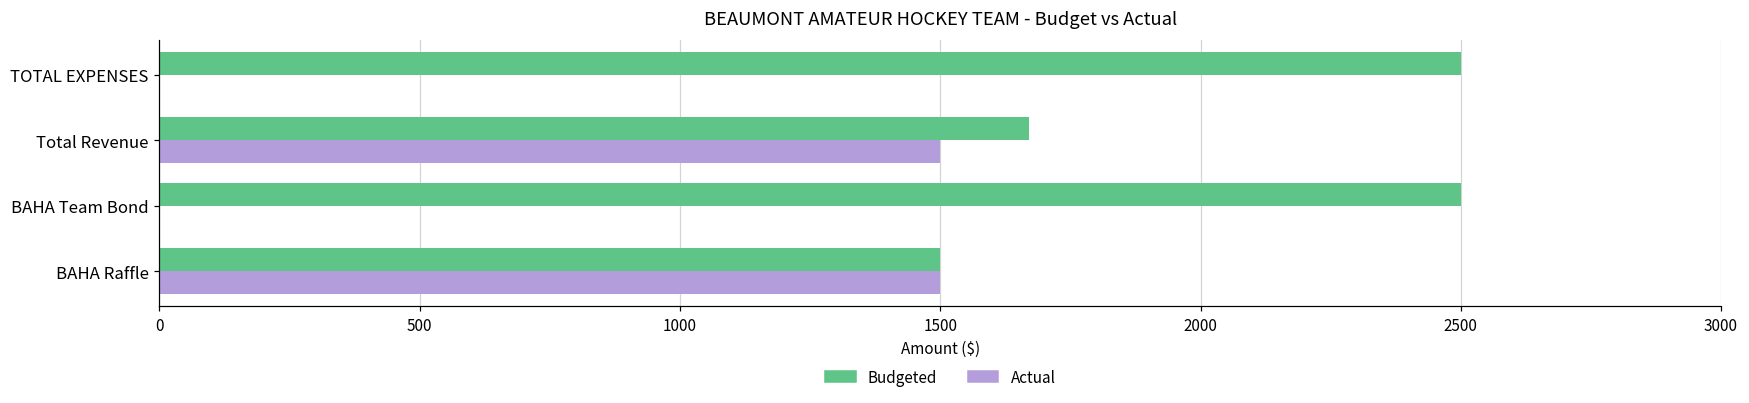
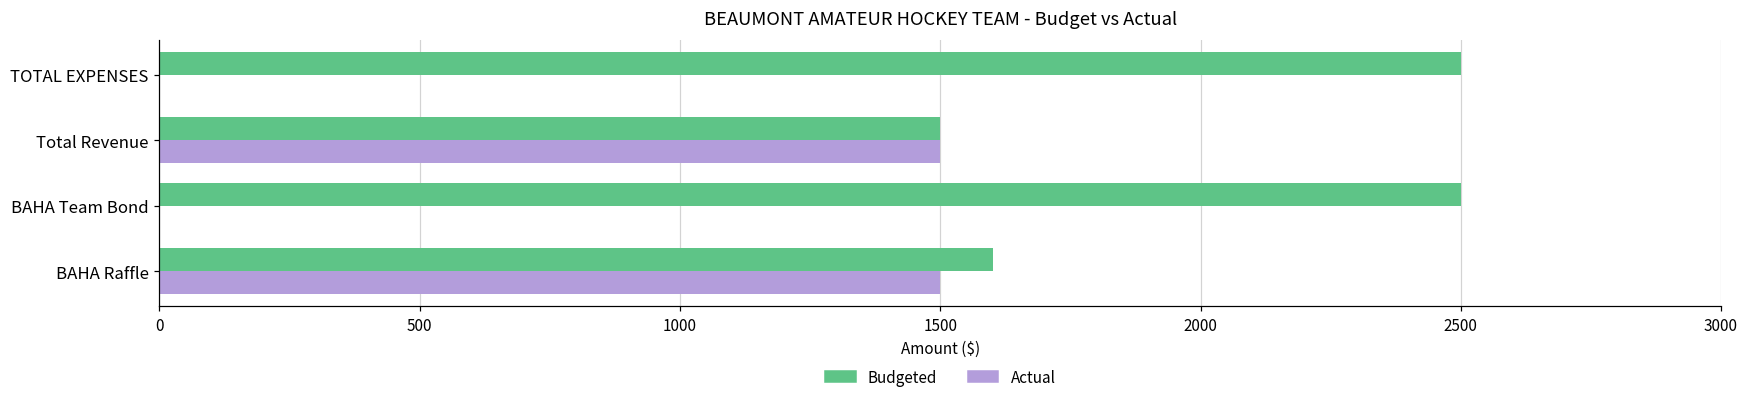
Budgeted, Total Revenue: 1670 -> 1500
Budgeted, BAHA Raffle: 1500 -> 1600
